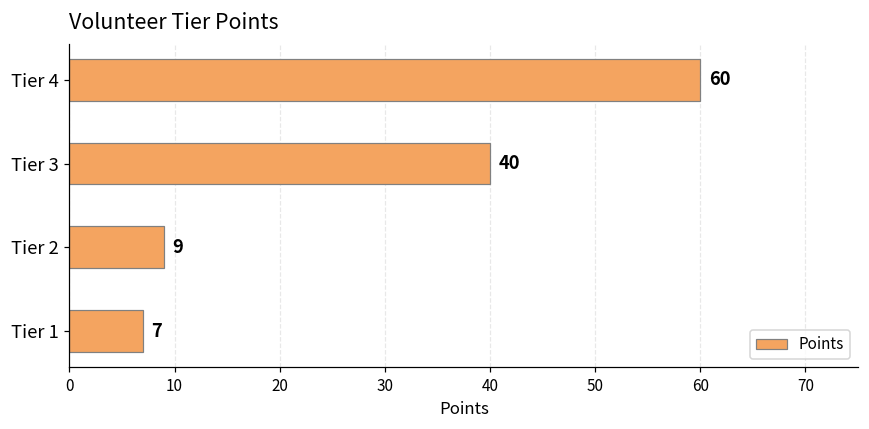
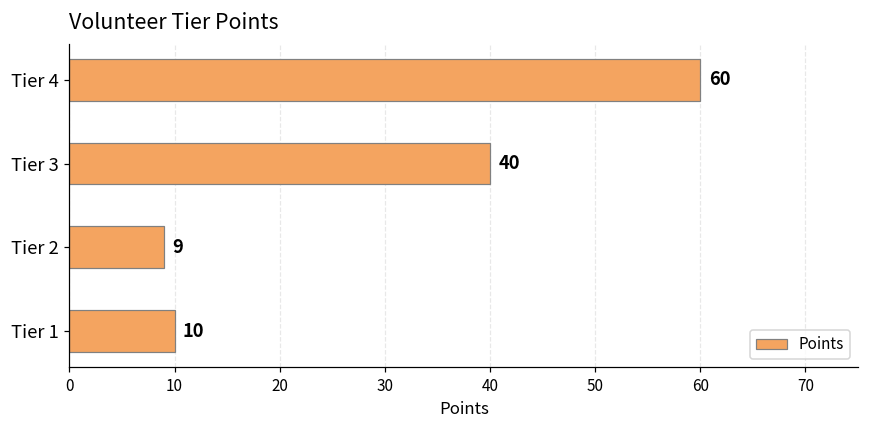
Tier 1: 7 -> 10
